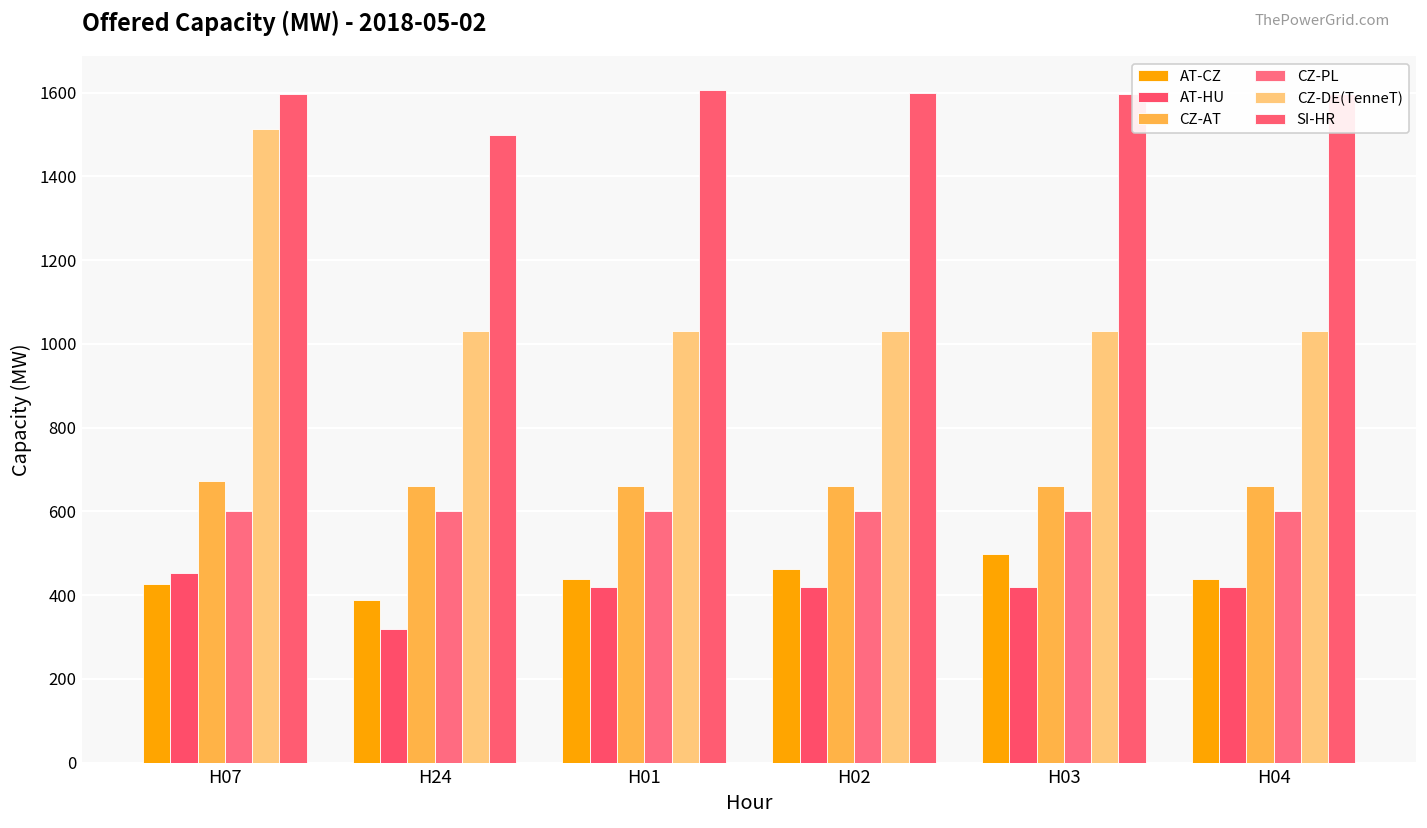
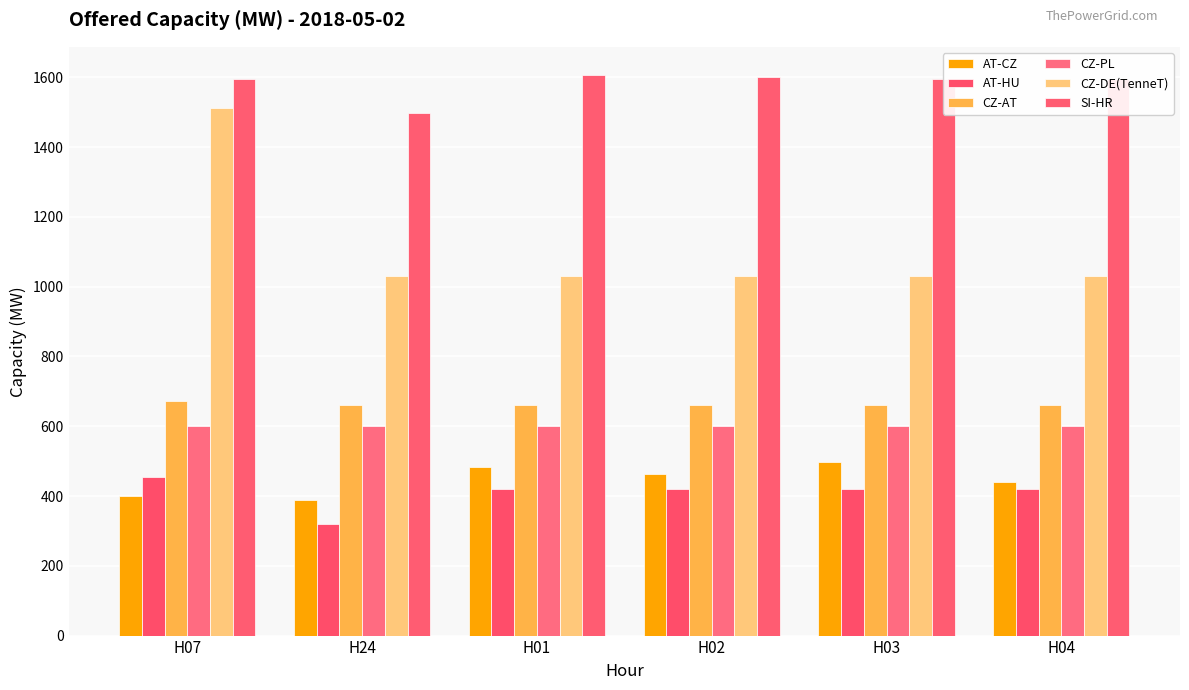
AT-CZ, H07: 430 -> 400
AT-CZ, H01: 440 -> 480
